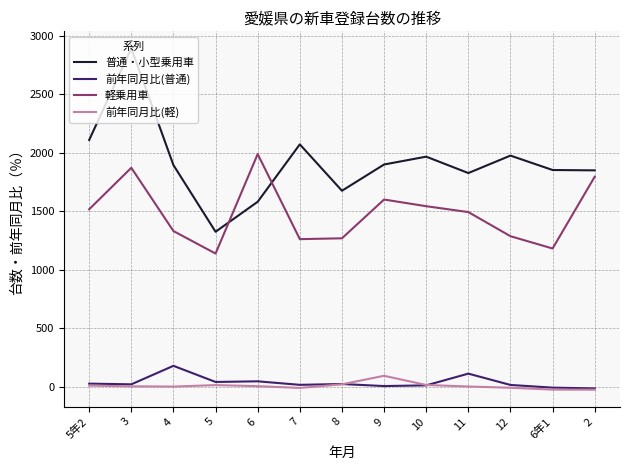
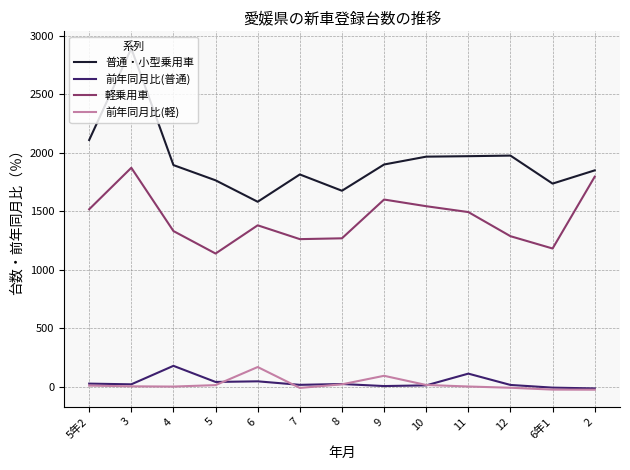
普通・小型乗用車, 5: 1330 -> 1760
軽乗用車, 6: 1990 -> 1380
前年同月比(軽), 6: 10 -> 170
普通・小型乗用車, 7: 2070 -> 1810
普通・小型乗用車, 11: 1830 -> 1970
普通・小型乗用車, 6年1: 1850 -> 1740
